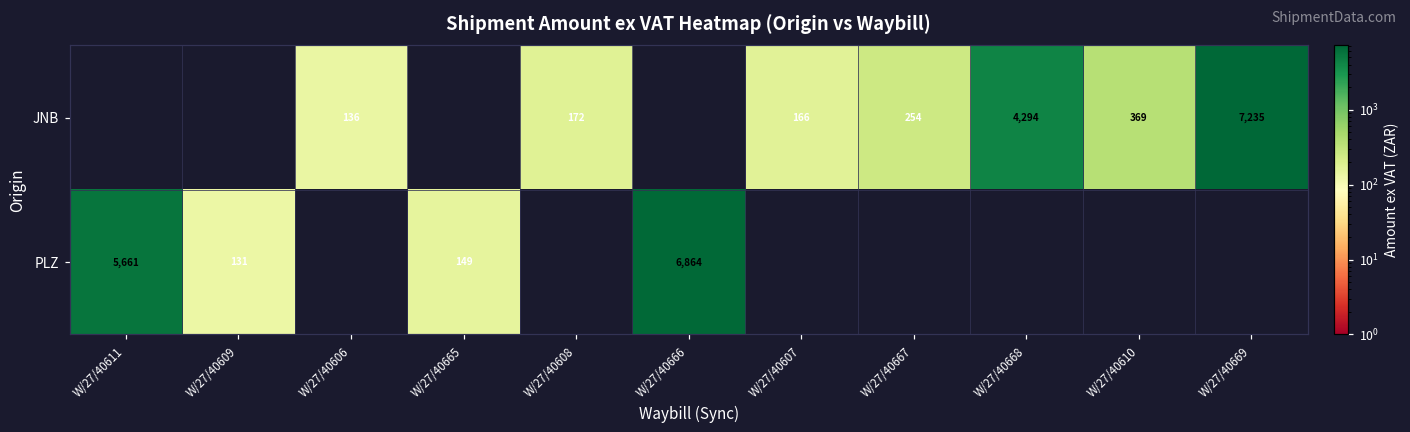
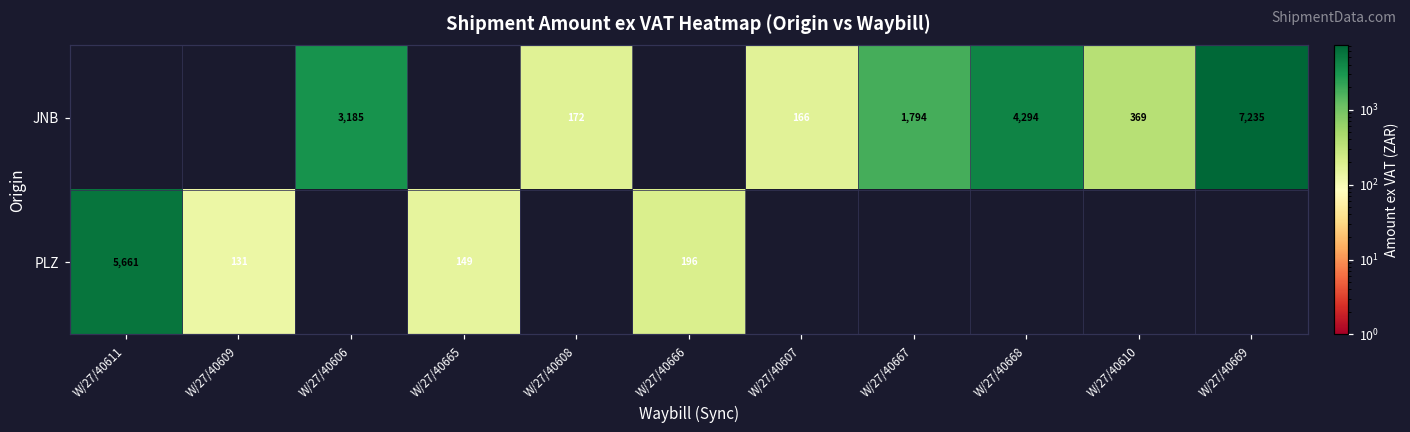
JNB, W/27/40606: 136 -> 3,185
JNB, W/27/40667: 254 -> 1,794
PLZ, W/27/40666: 6,864 -> 196
